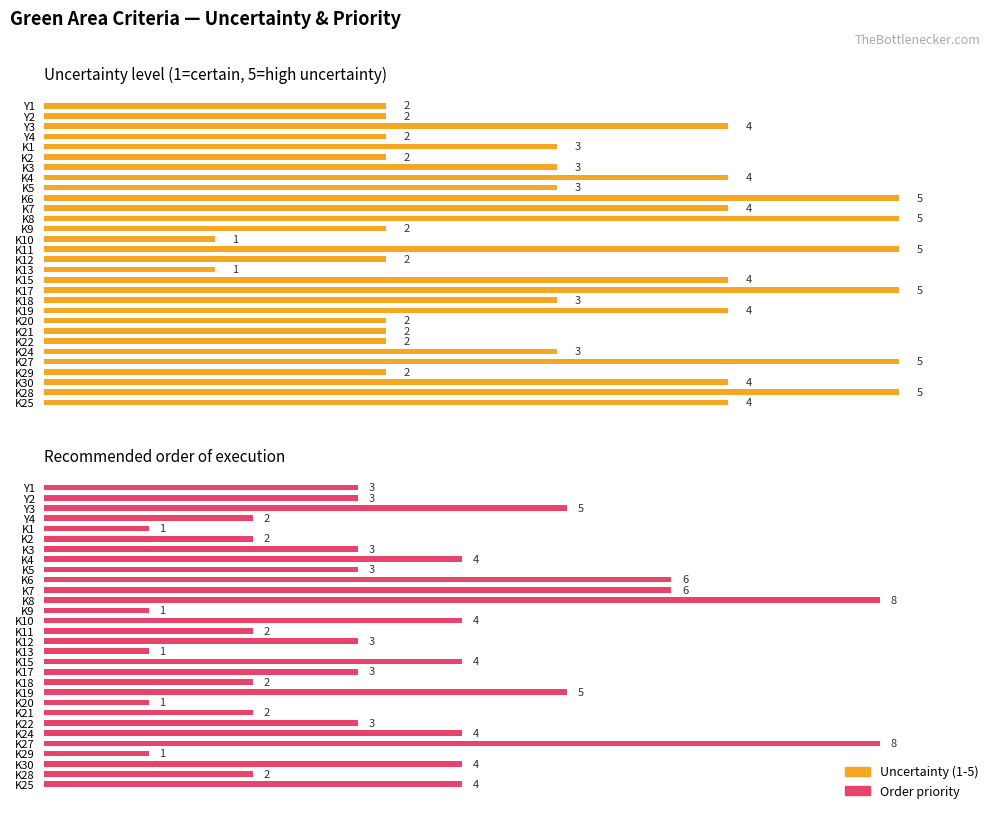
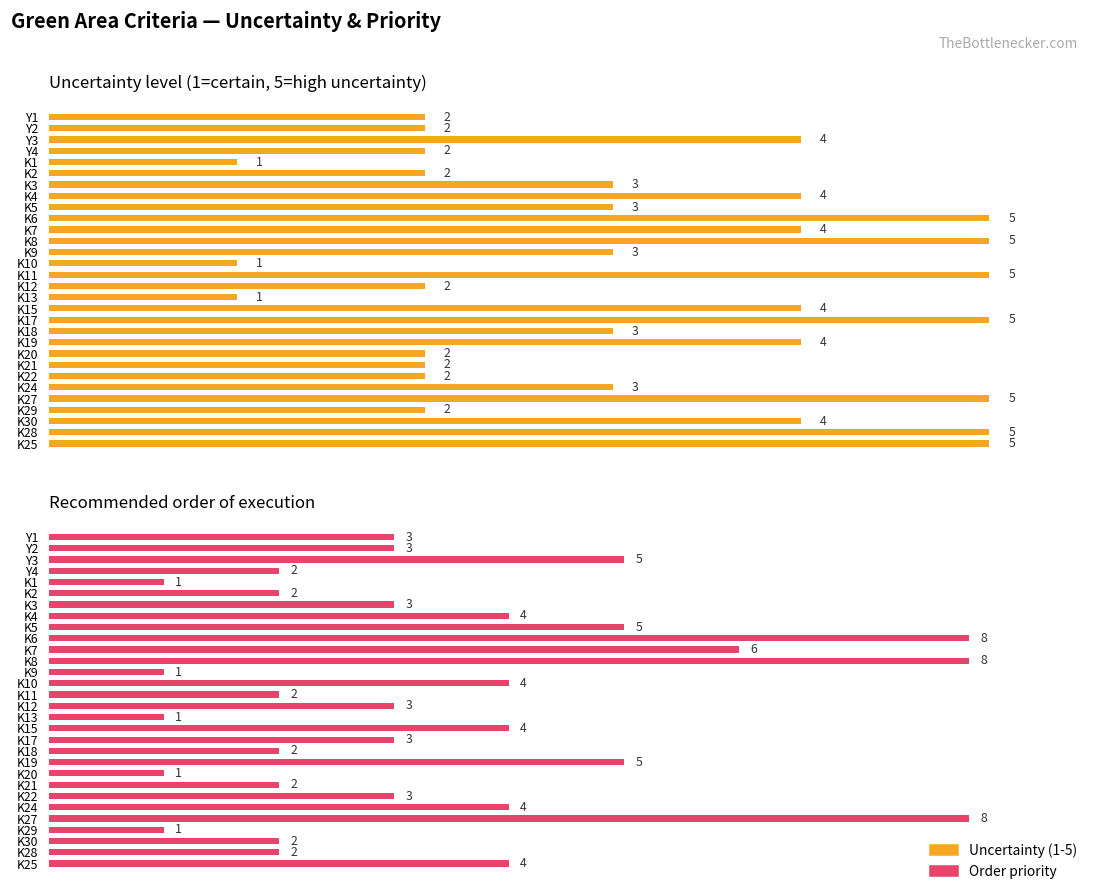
Uncertainty level (1=certain, 5=high uncertainty), K1: 3 -> 1
Uncertainty level (1=certain, 5=high uncertainty), K9: 2 -> 3
Uncertainty level (1=certain, 5=high uncertainty), K25: 4 -> 5
Recommended order of execution, K5: 3 -> 5
Recommended order of execution, K6: 6 -> 8
Recommended order of execution, K30: 4 -> 2
